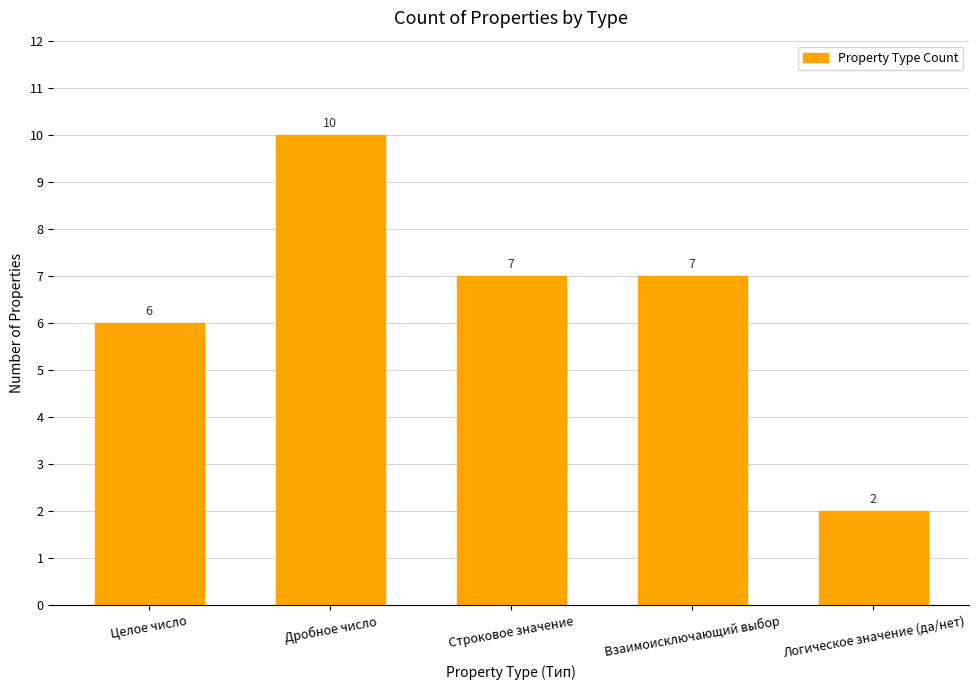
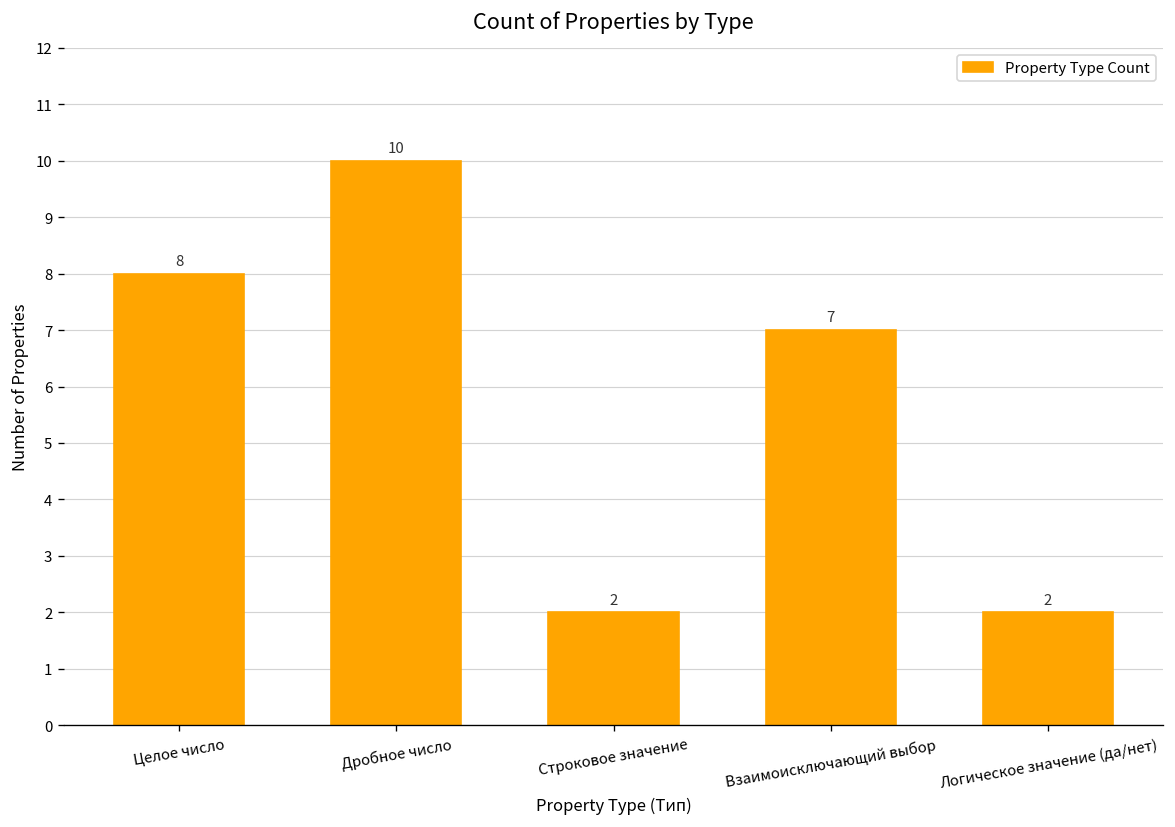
Целое число: 6 -> 8
Строковое значение: 7 -> 2
